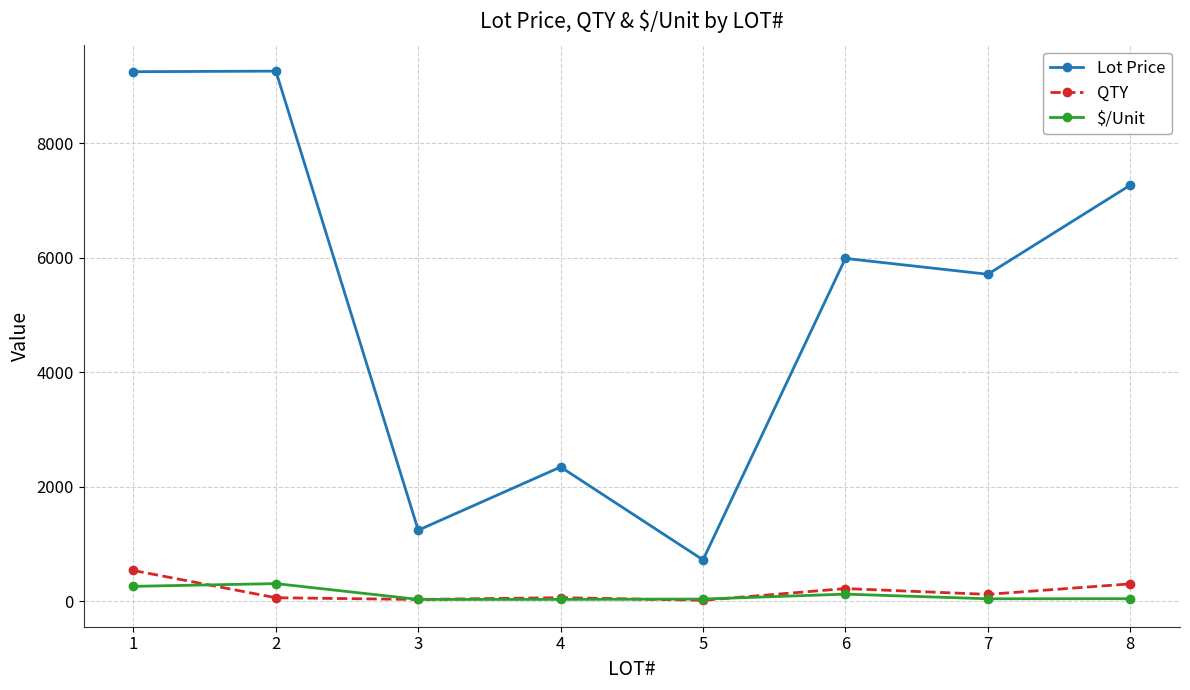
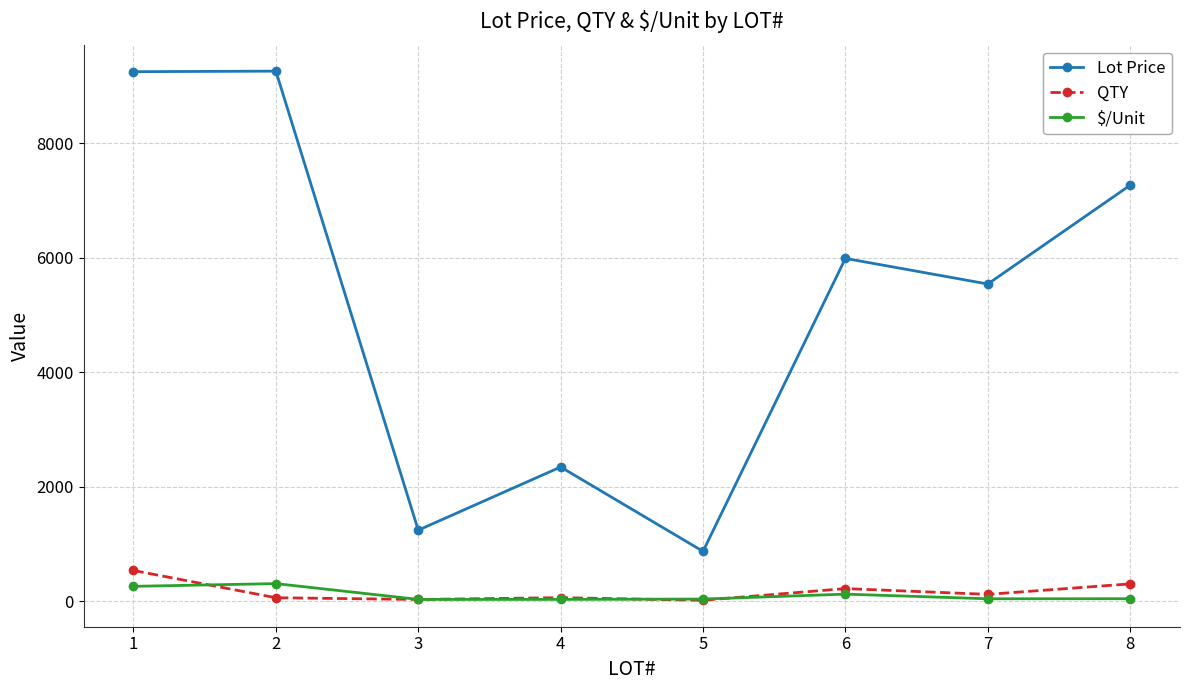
Lot Price, 5: 700 -> 900
Lot Price, 7: 5700 -> 5500
